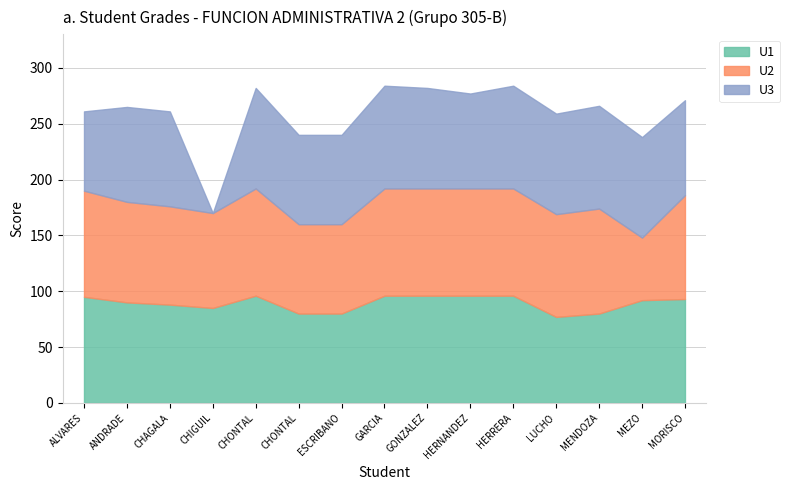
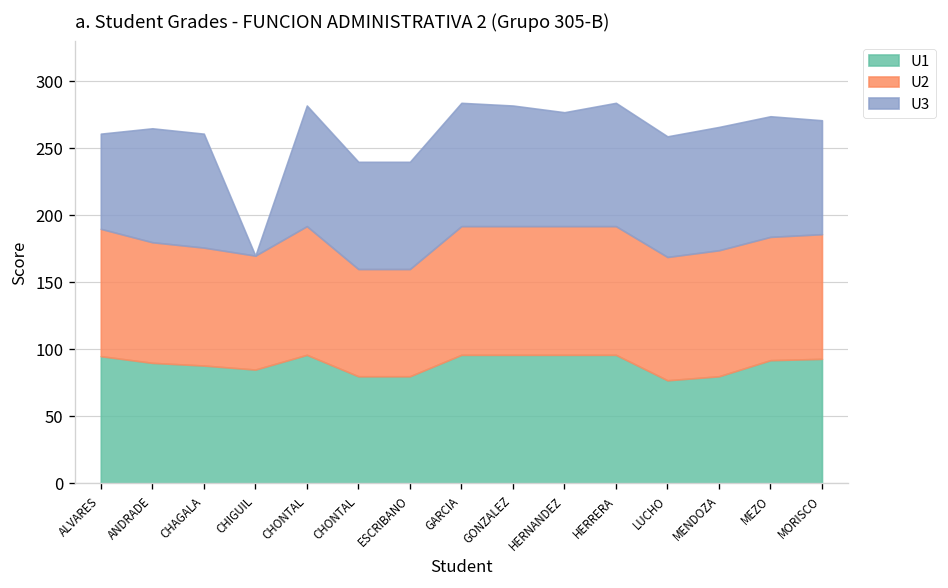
U2, MEZO: 56 -> 92
